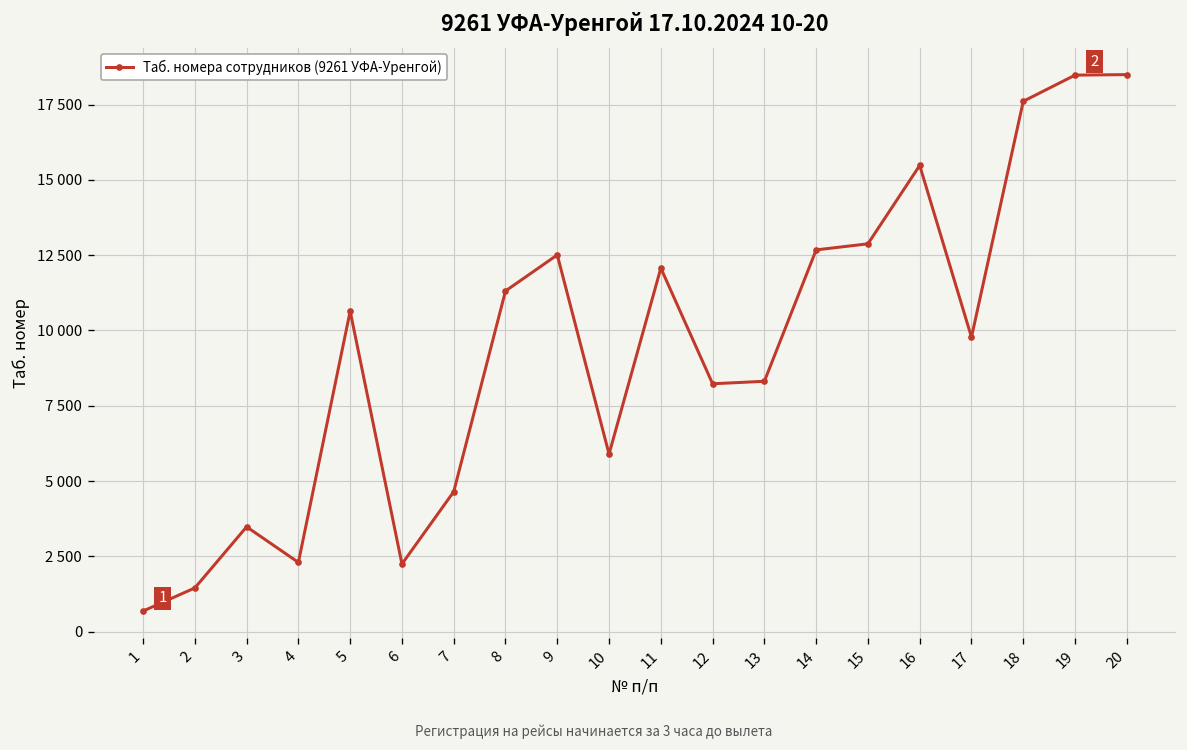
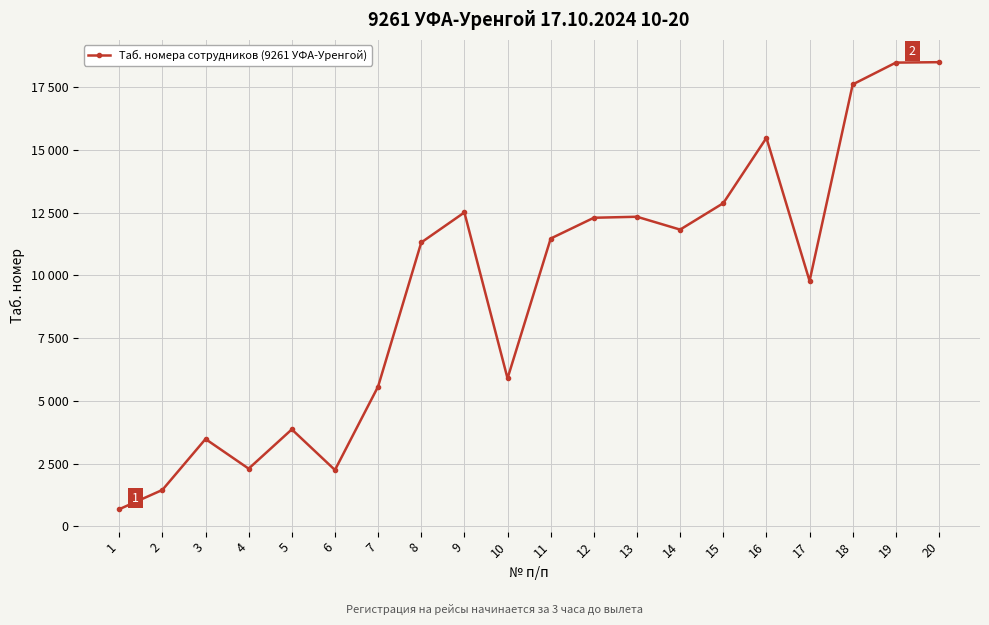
5: 10600 -> 3900
7: 4600 -> 5600
11: 12100 -> 11500
12: 8200 -> 12300
13: 8300 -> 12300
14: 12700 -> 11800
